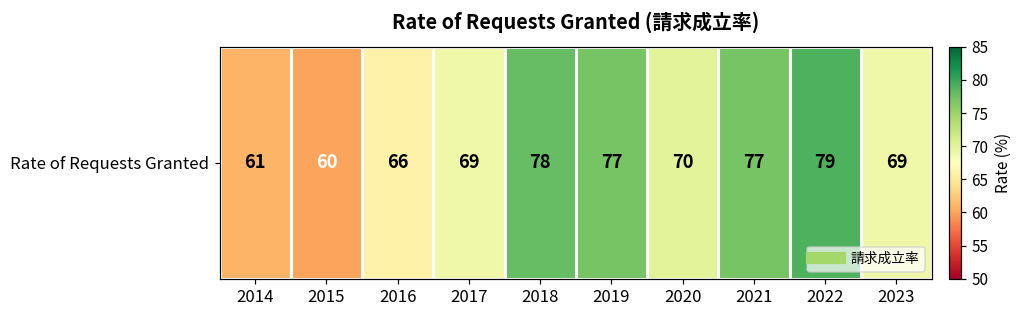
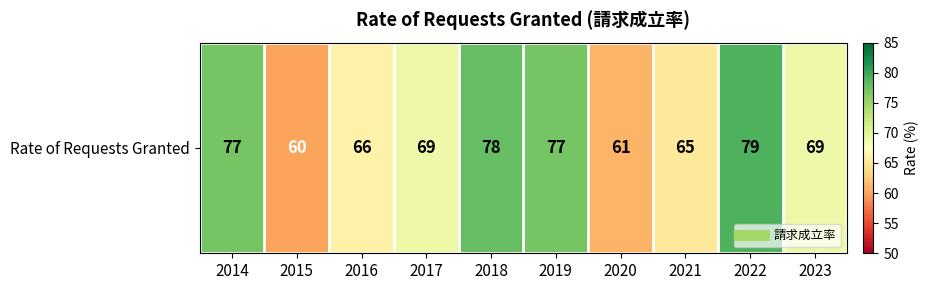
Rate of Requests Granted, 2014: 61 -> 77
Rate of Requests Granted, 2020: 70 -> 61
Rate of Requests Granted, 2021: 77 -> 65
